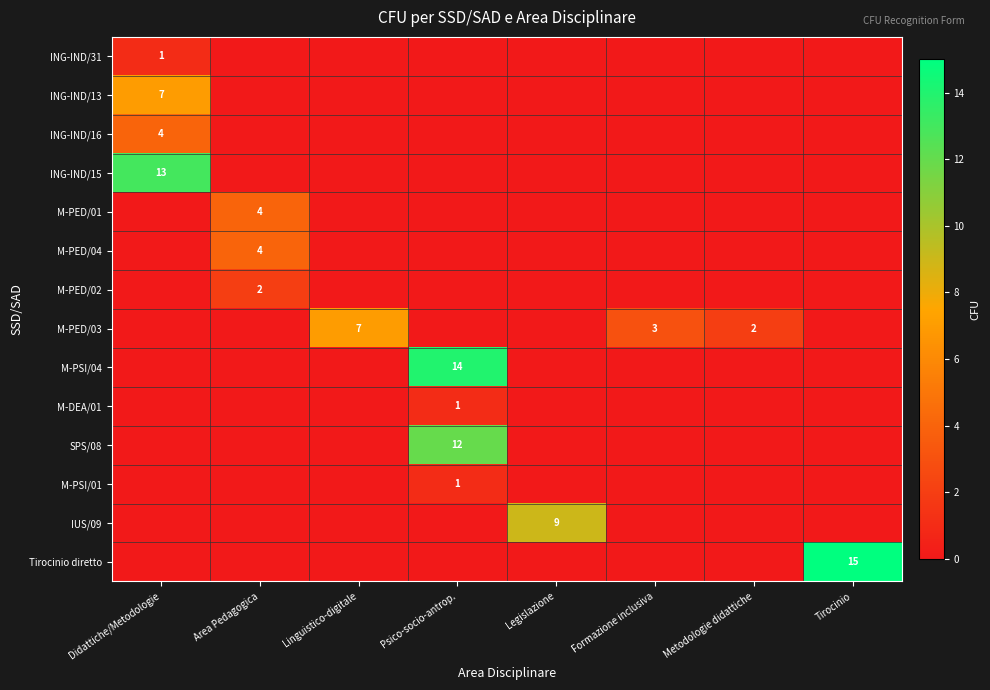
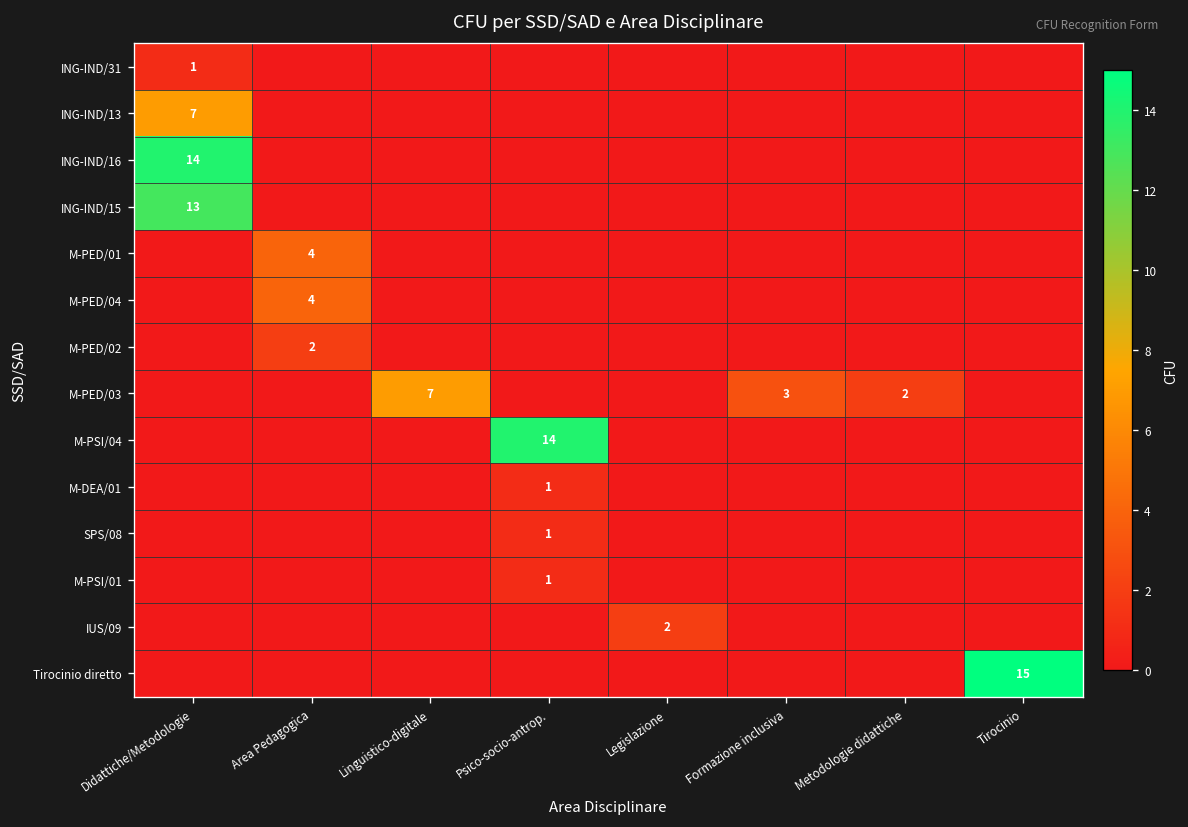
ING-IND/16, Didattiche/Metodologie: 4 -> 14
SPS/08, Psico-socio-antrop.: 12 -> 1
IUS/09, Legislazione: 9 -> 2
